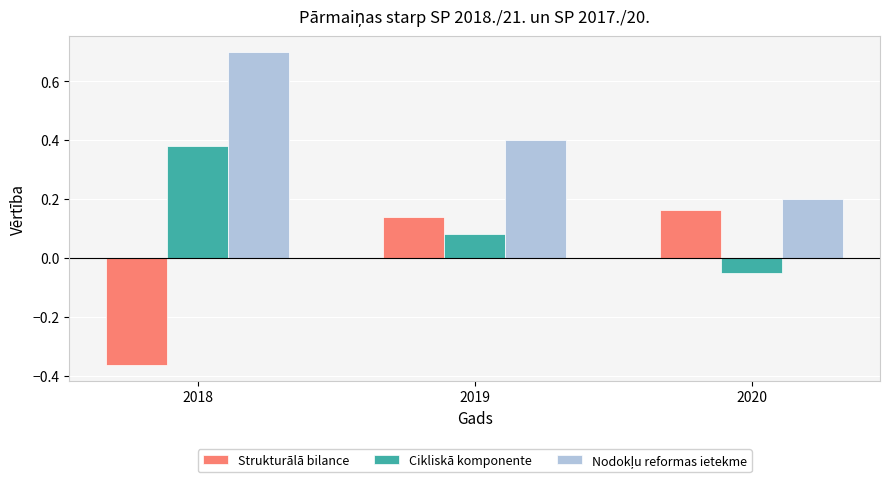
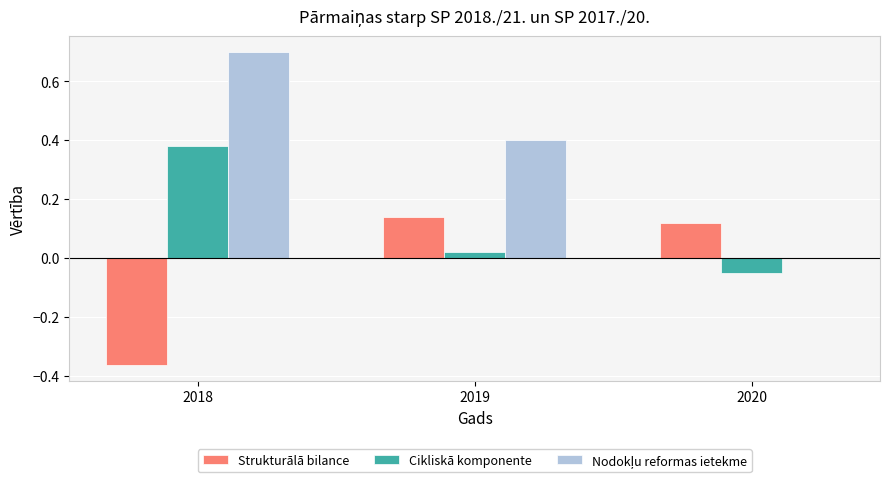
Cikliskā komponente, 2019: 0.08 -> 0.02
Strukturālā bilance, 2020: 0.16 -> 0.12
Nodokļu reformas ietekme, 2020: 0.2 -> 0.0
